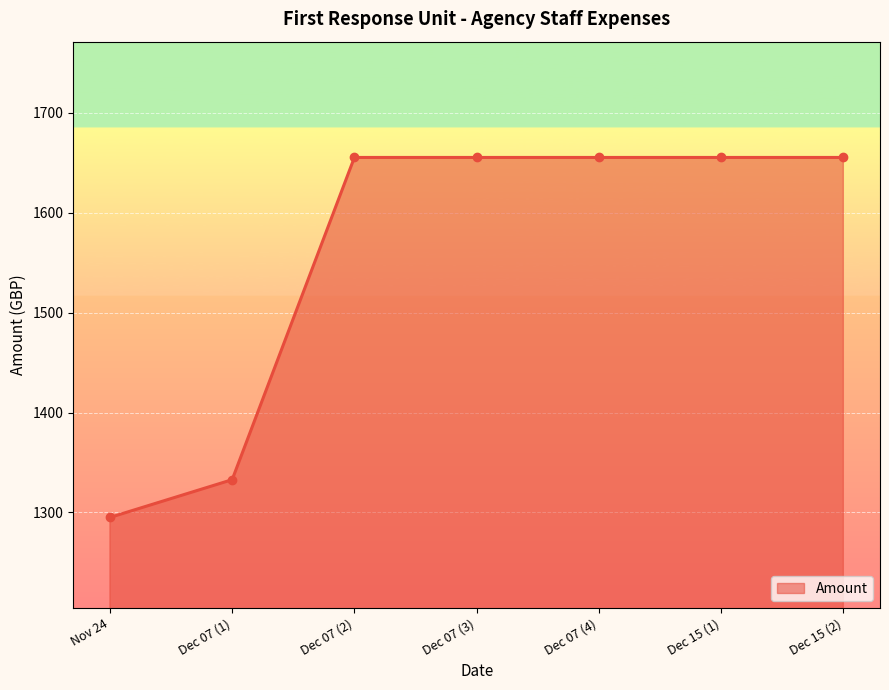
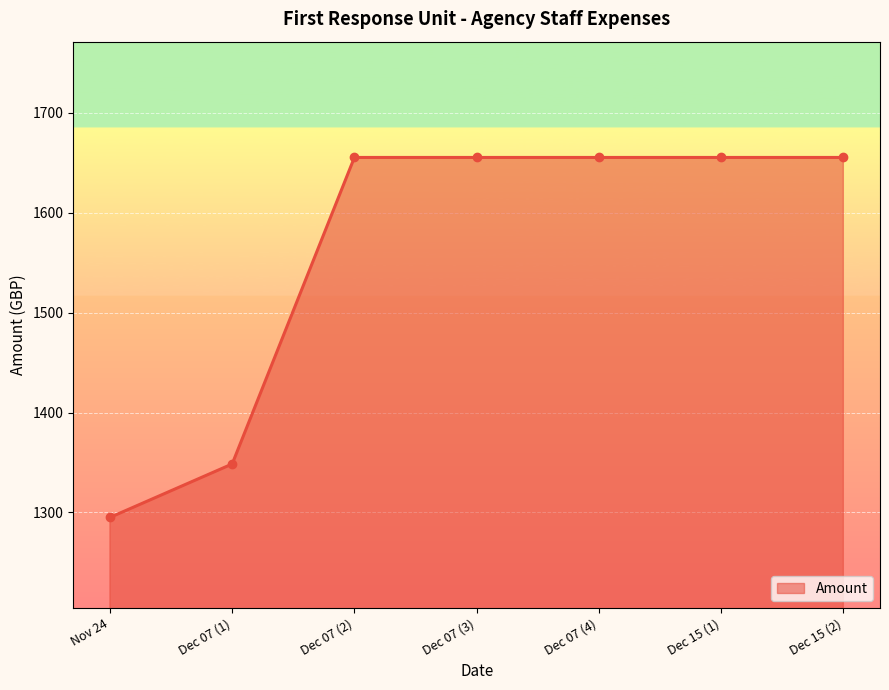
Dec 07 (1): 1330 -> 1350
